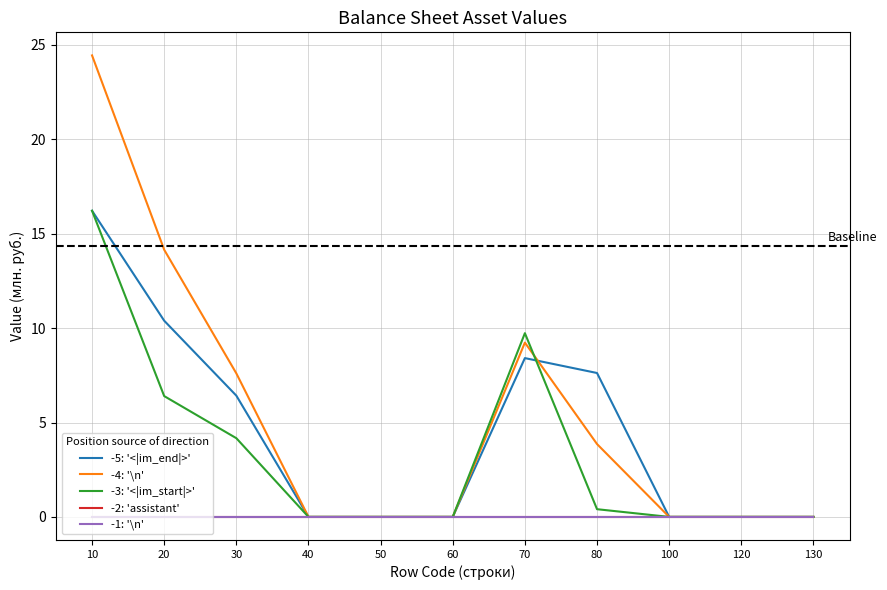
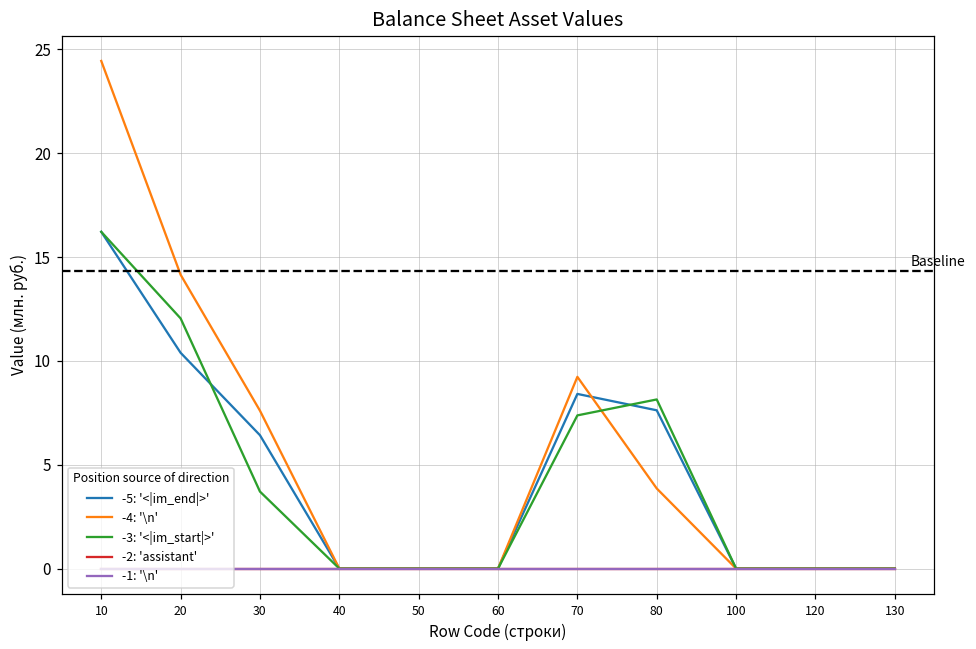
-3: '<|im_start|>', 20: 6.4 -> 12.0
-3: '<|im_start|>', 30: 4.2 -> 3.7
-3: '<|im_start|>', 70: 9.7 -> 7.4
-3: '<|im_start|>', 80: 0.4 -> 8.1
